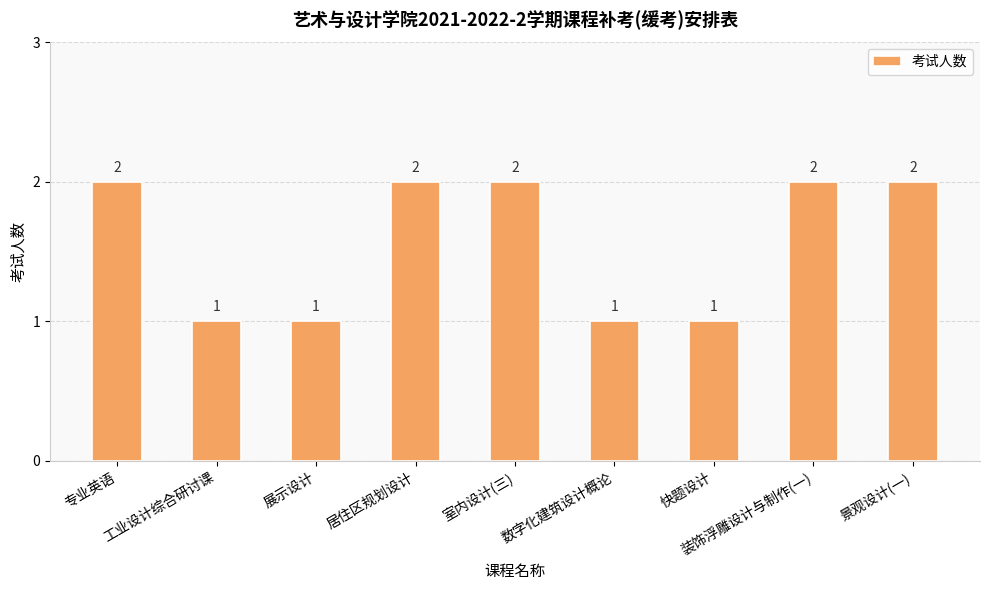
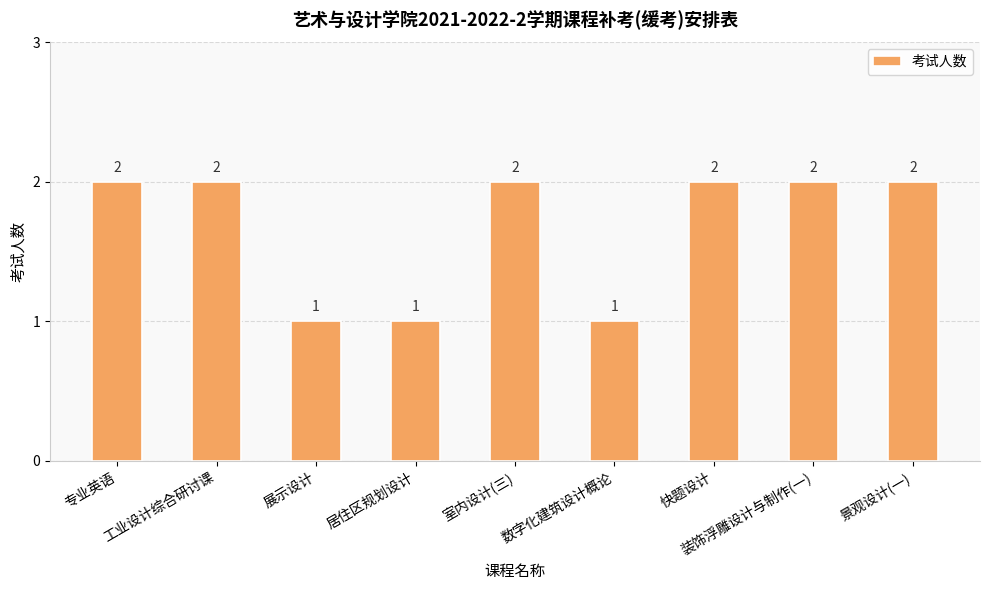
工业设计综合研讨课: 1 -> 2
居住区规划设计: 2 -> 1
快题设计: 1 -> 2
